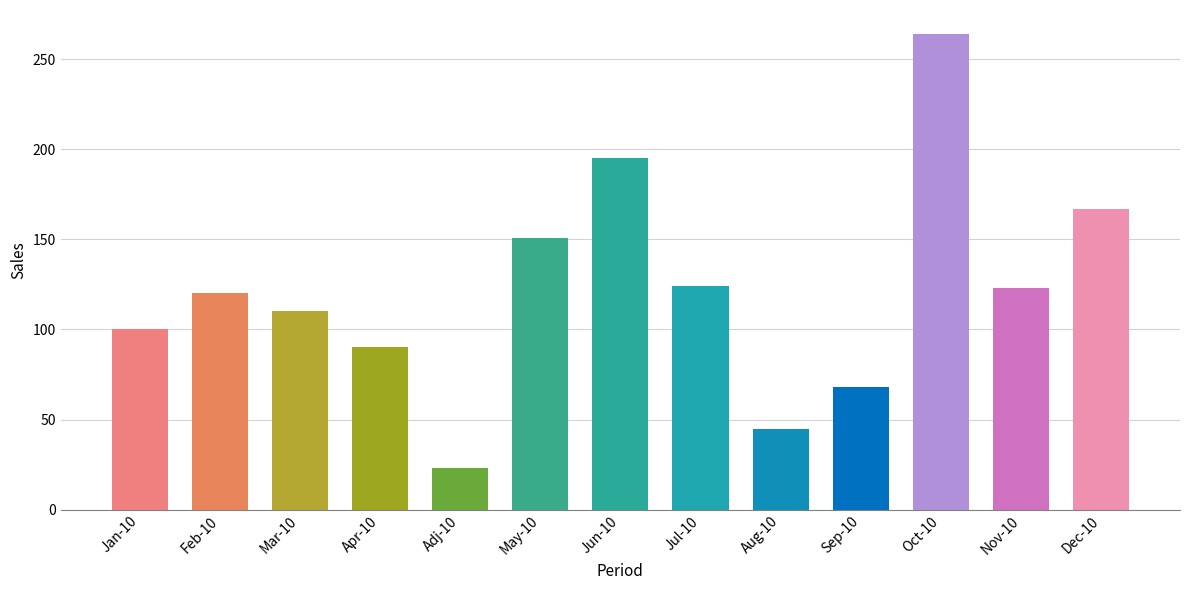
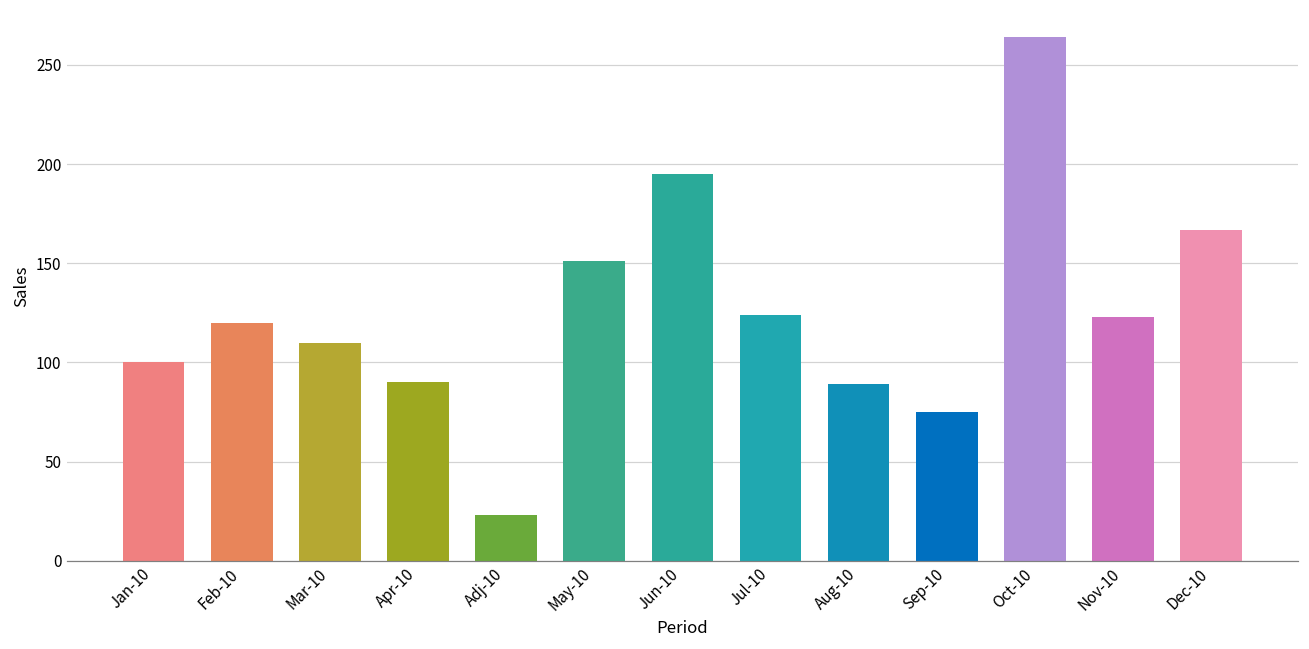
Aug-10: 45 -> 89
Sep-10: 68 -> 75
